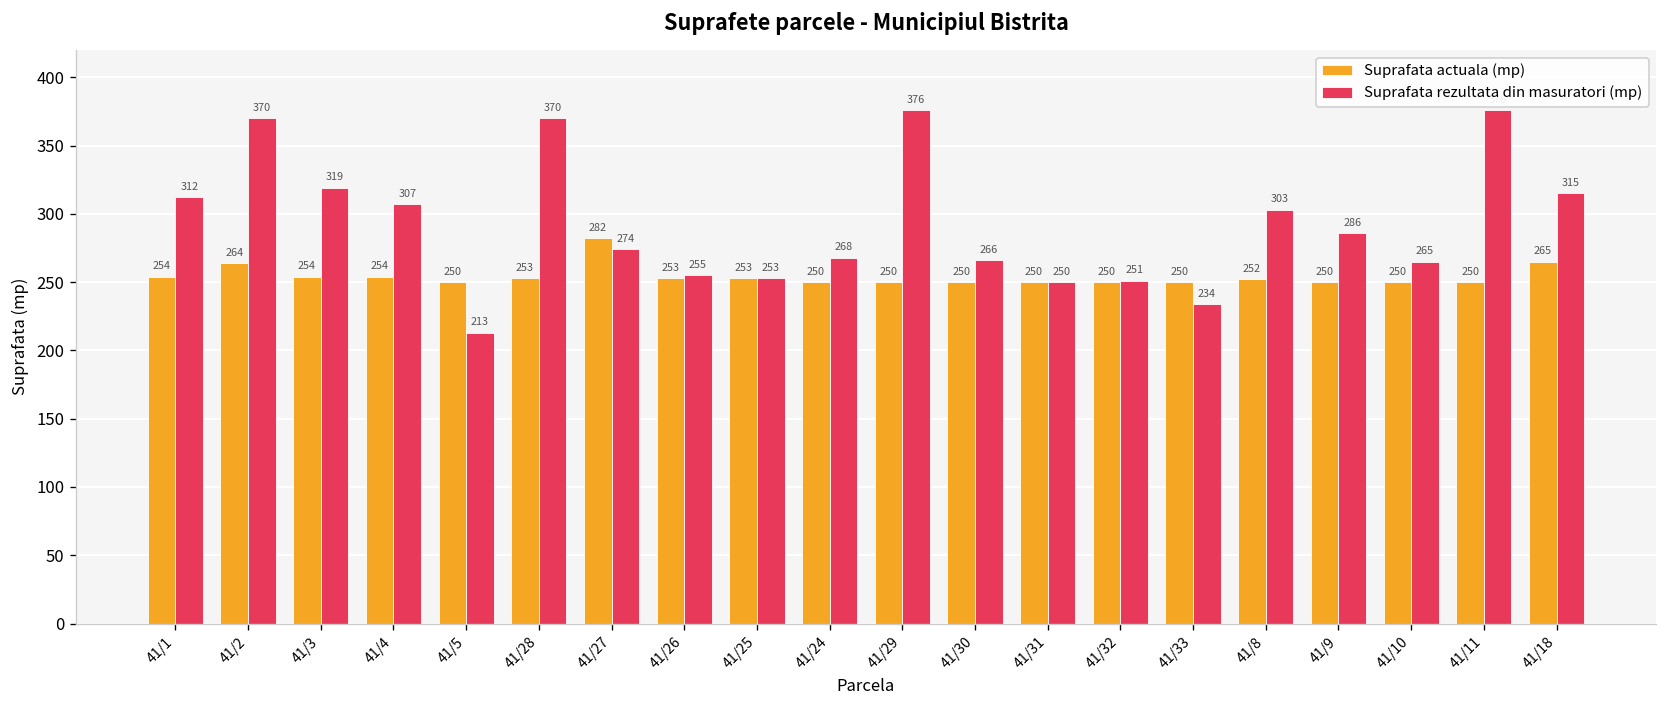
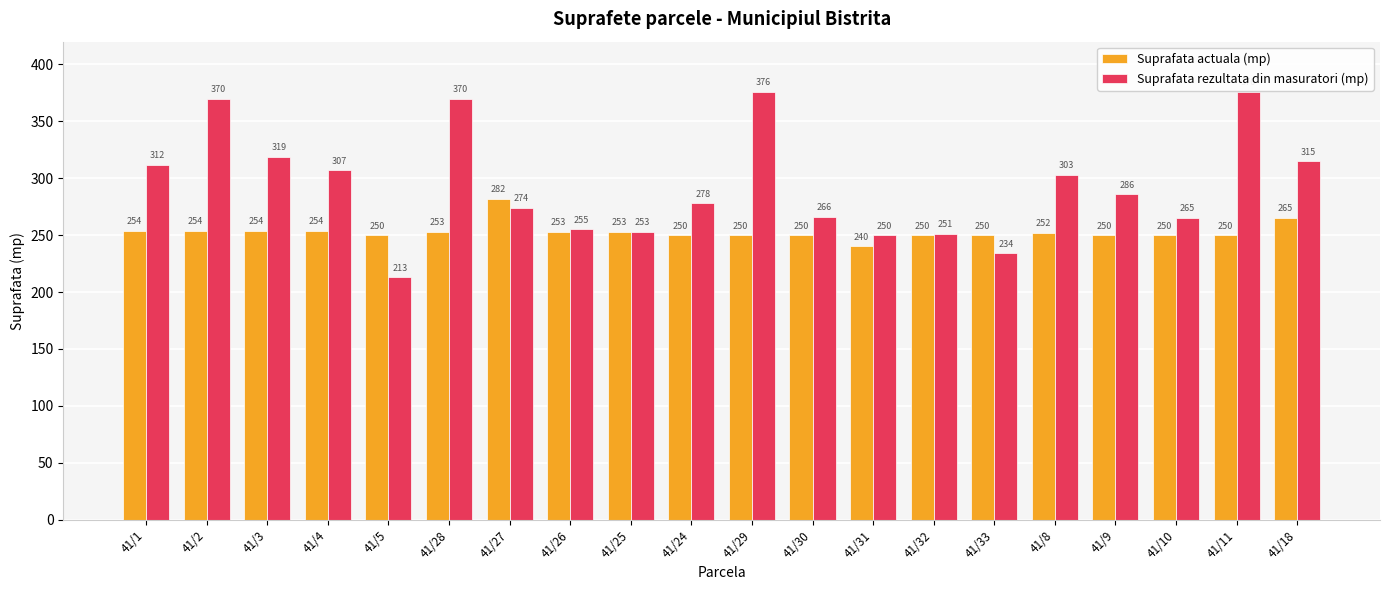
Suprafata actuala (mp), 41/2: 264 -> 254
Suprafata rezultata din masuratori (mp), 41/24: 268 -> 278
Suprafata actuala (mp), 41/31: 250 -> 240
